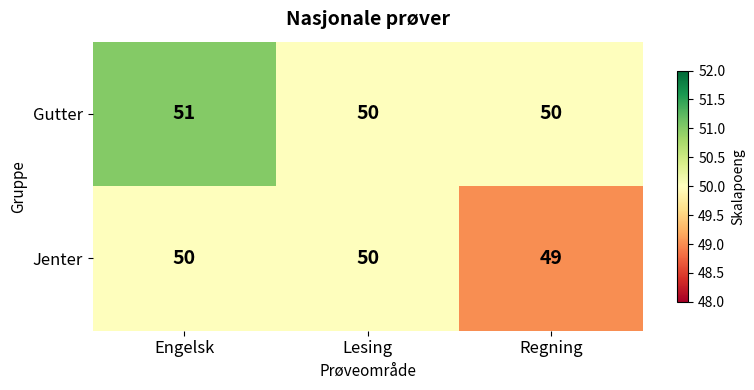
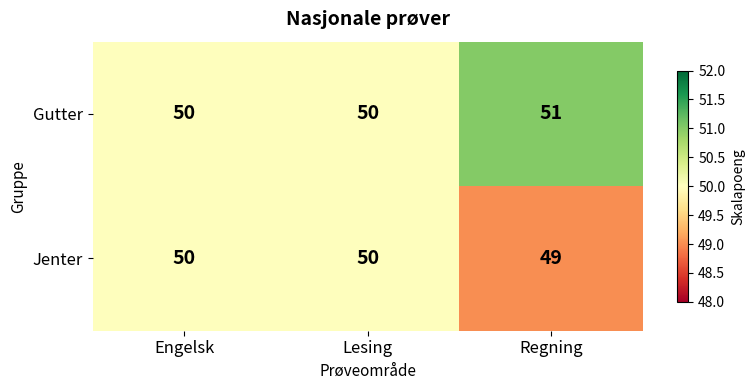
Gutter, Engelsk: 51 -> 50
Gutter, Regning: 50 -> 51
